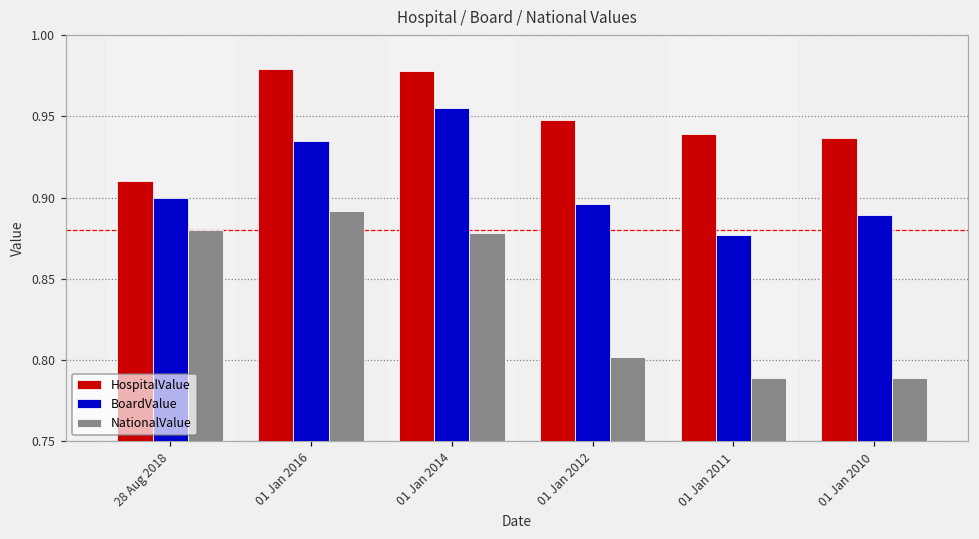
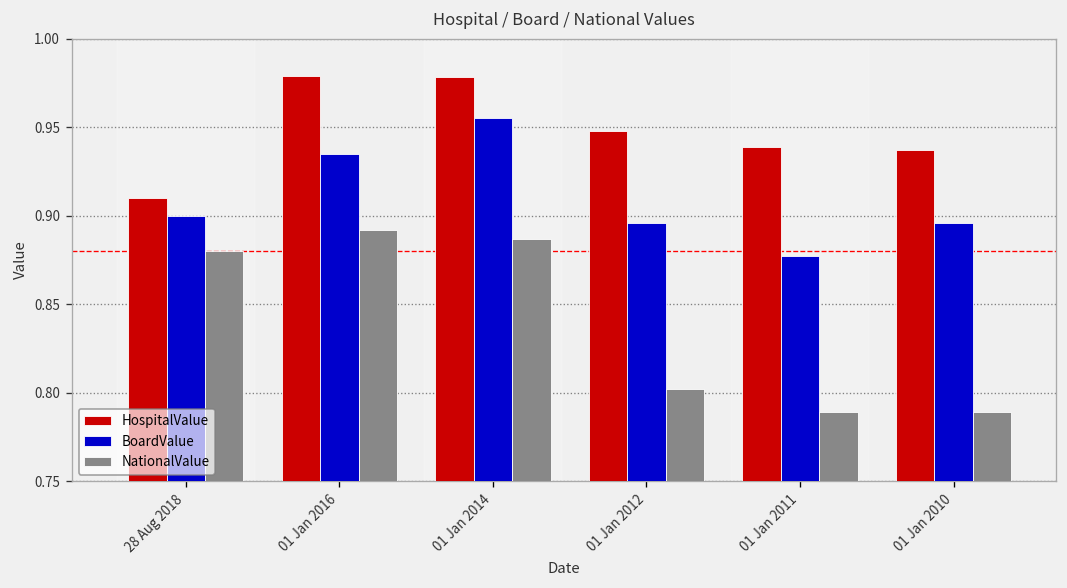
NationalValue, 01 Jan 2014: 0.878 -> 0.887
BoardValue, 01 Jan 2010: 0.889 -> 0.896
